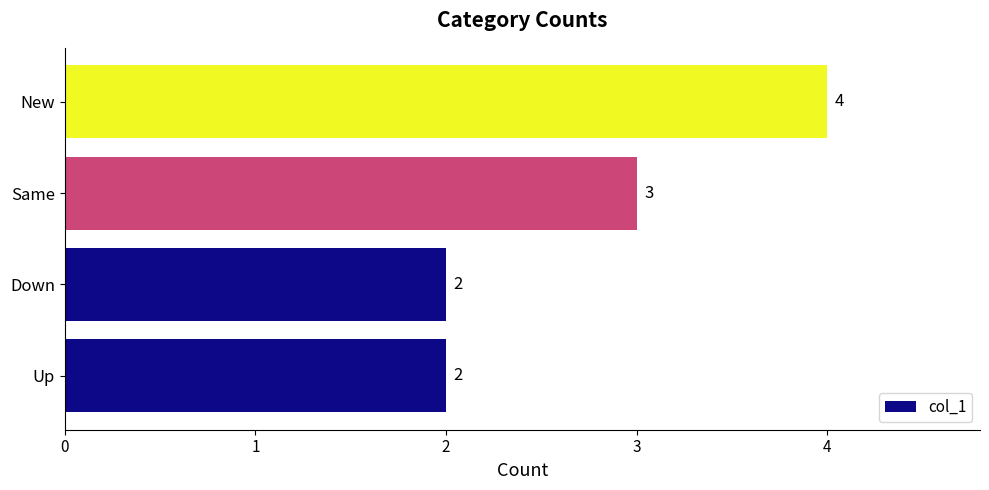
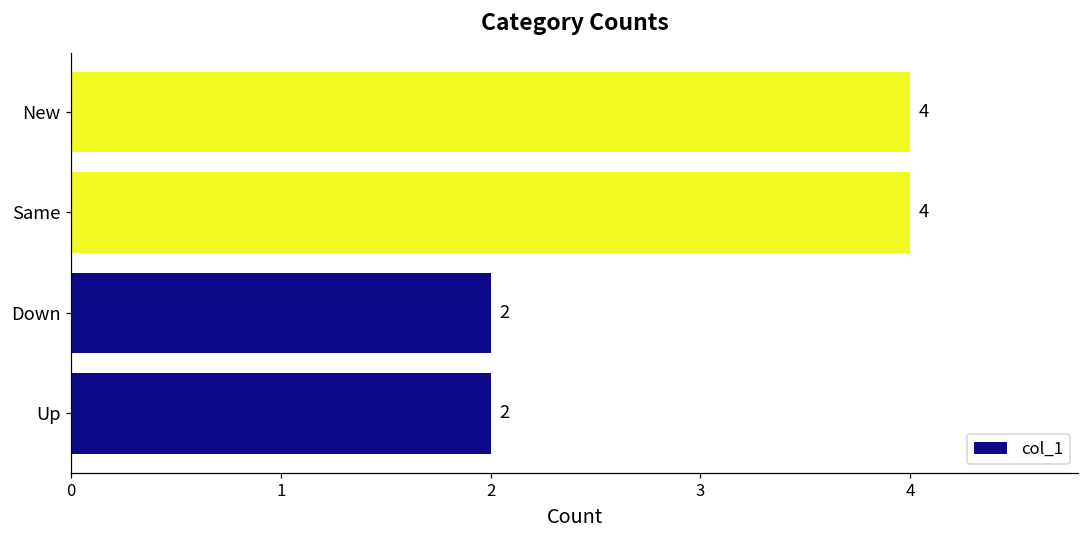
Same: 3 -> 4
